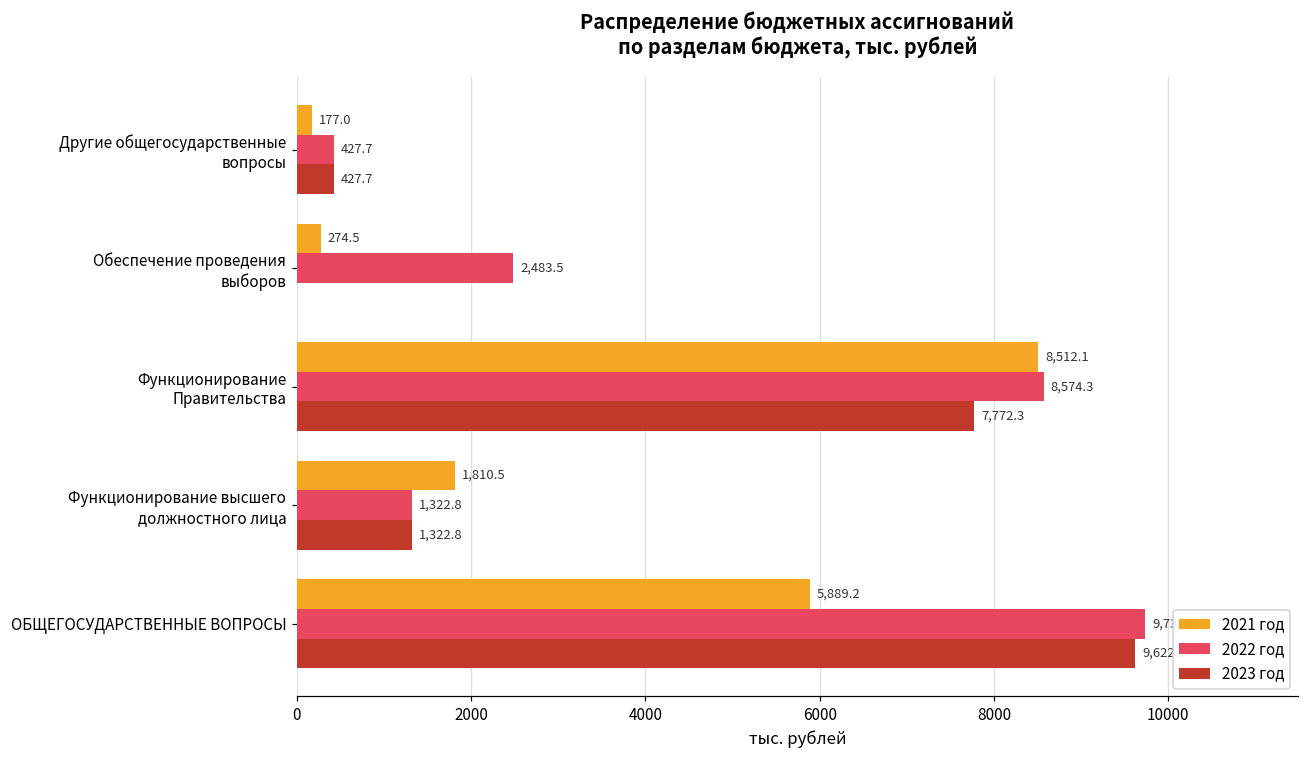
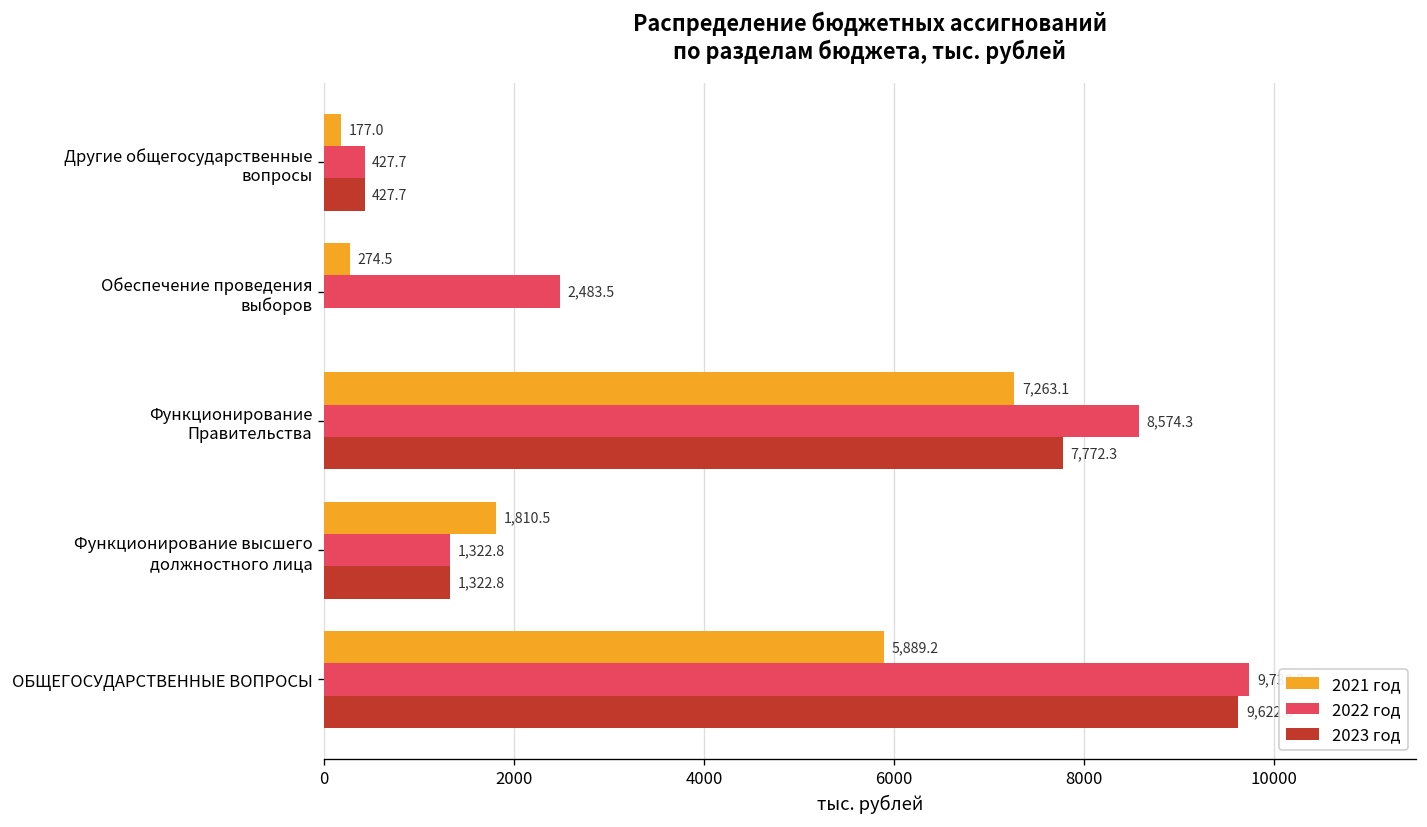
2021 год, Функционирование Правительства: 8,512.1 -> 7,263.1
